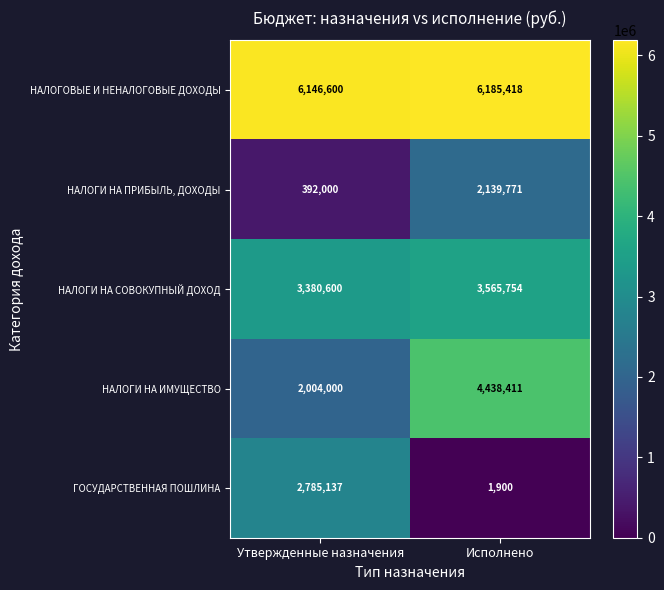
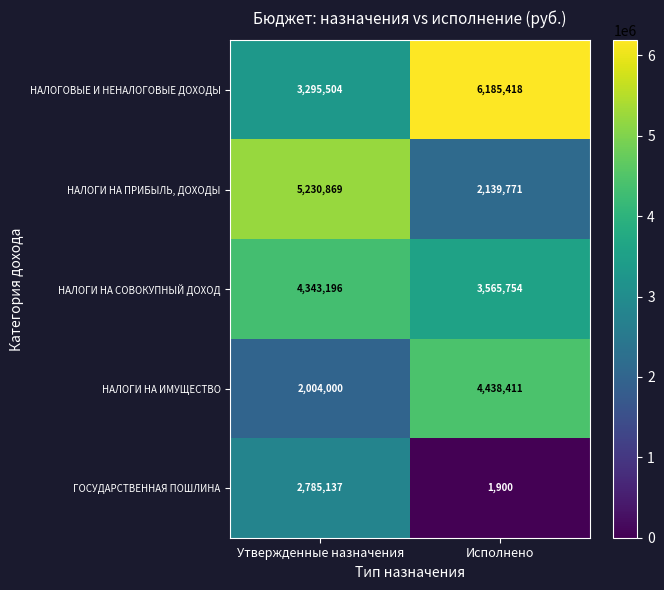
НАЛОГОВЫЕ И НЕНАЛОГОВЫЕ ДОХОДЫ, Утвержденные назначения: 6,146,600 -> 3,295,504
НАЛОГИ НА ПРИБЫЛЬ, ДОХОДЫ, Утвержденные назначения: 392,000 -> 5,230,869
НАЛОГИ НА СОВОКУПНЫЙ ДОХОД, Утвержденные назначения: 3,380,600 -> 4,343,196
